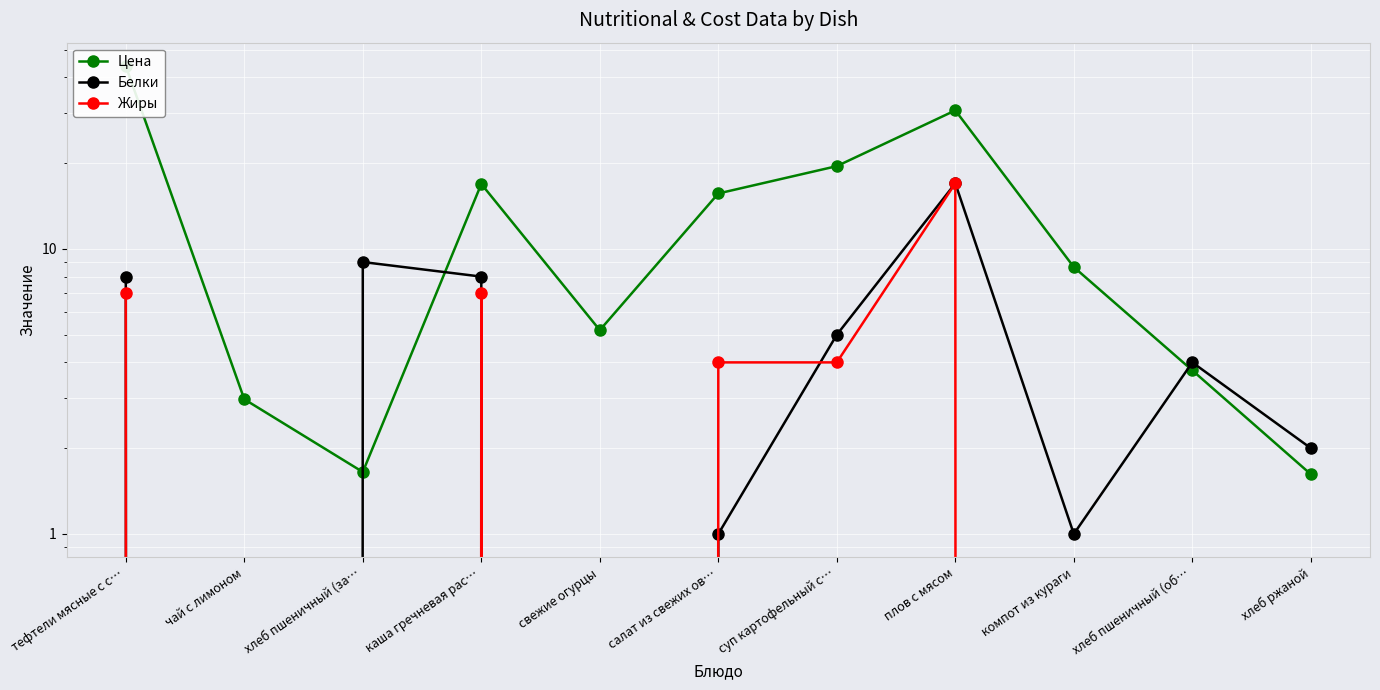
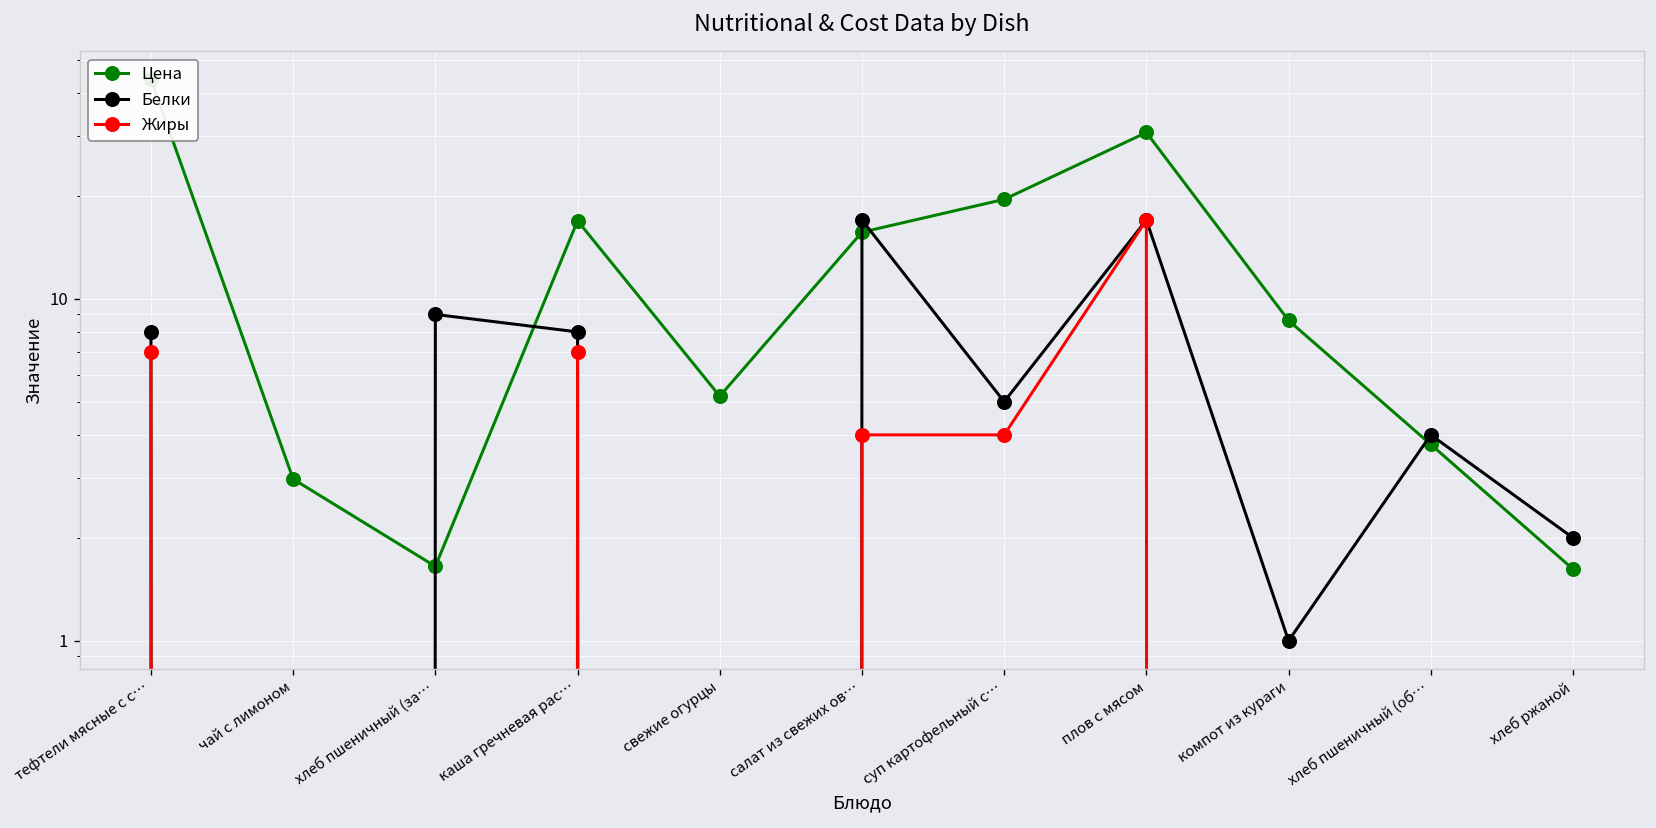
Белки, салат из свежих ов…: 1 -> 17
